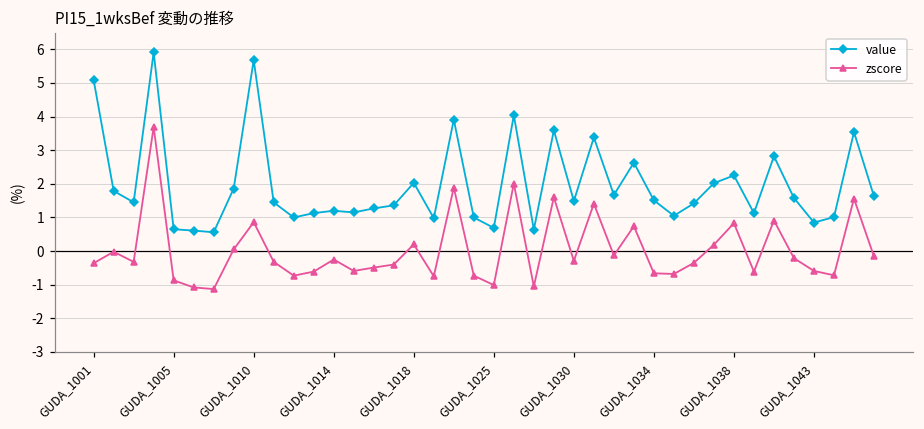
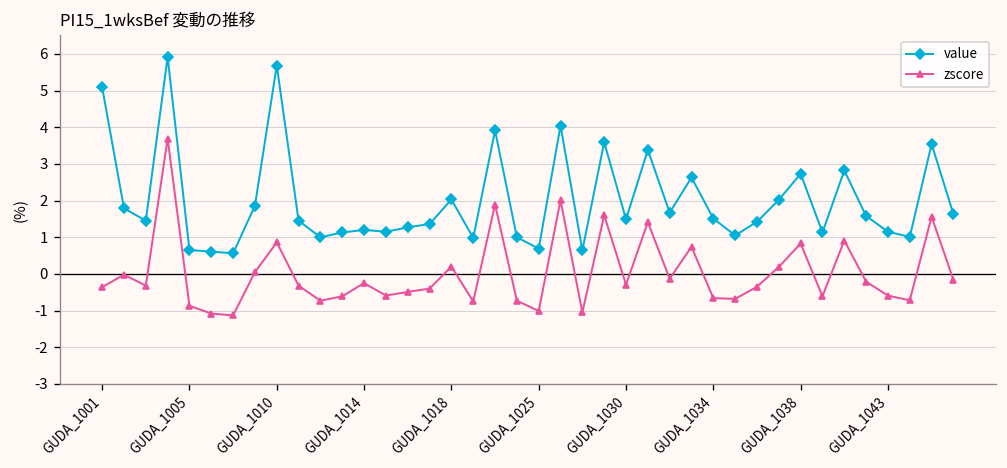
value, GUDA_1038: 2.3 -> 2.7
value, GUDA_1043: 0.9 -> 1.2
